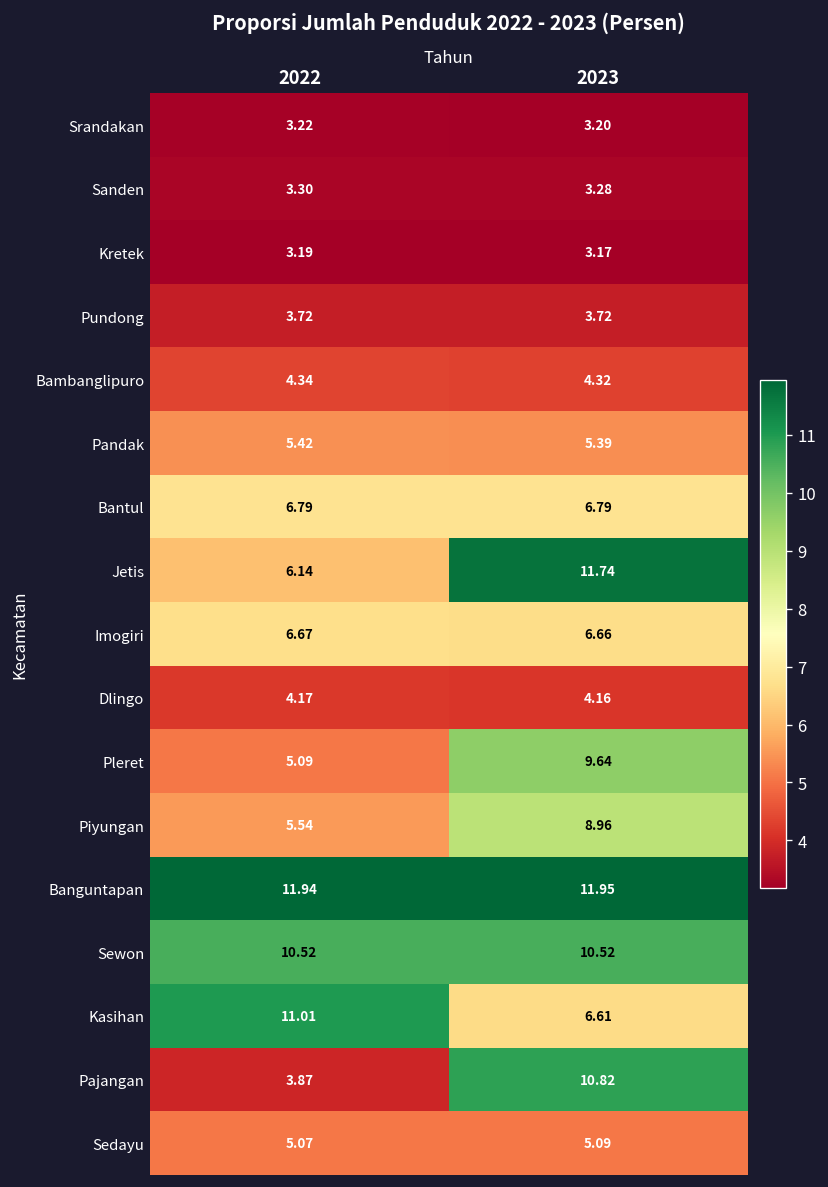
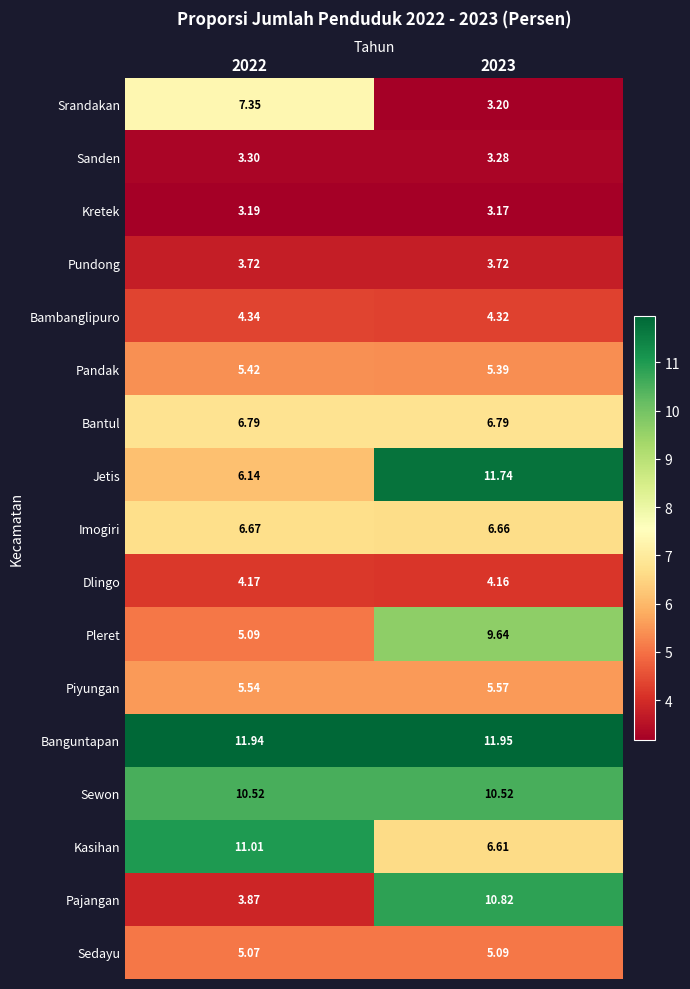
Srandakan, 2022: 3.22 -> 7.35
Piyungan, 2023: 8.96 -> 5.57
